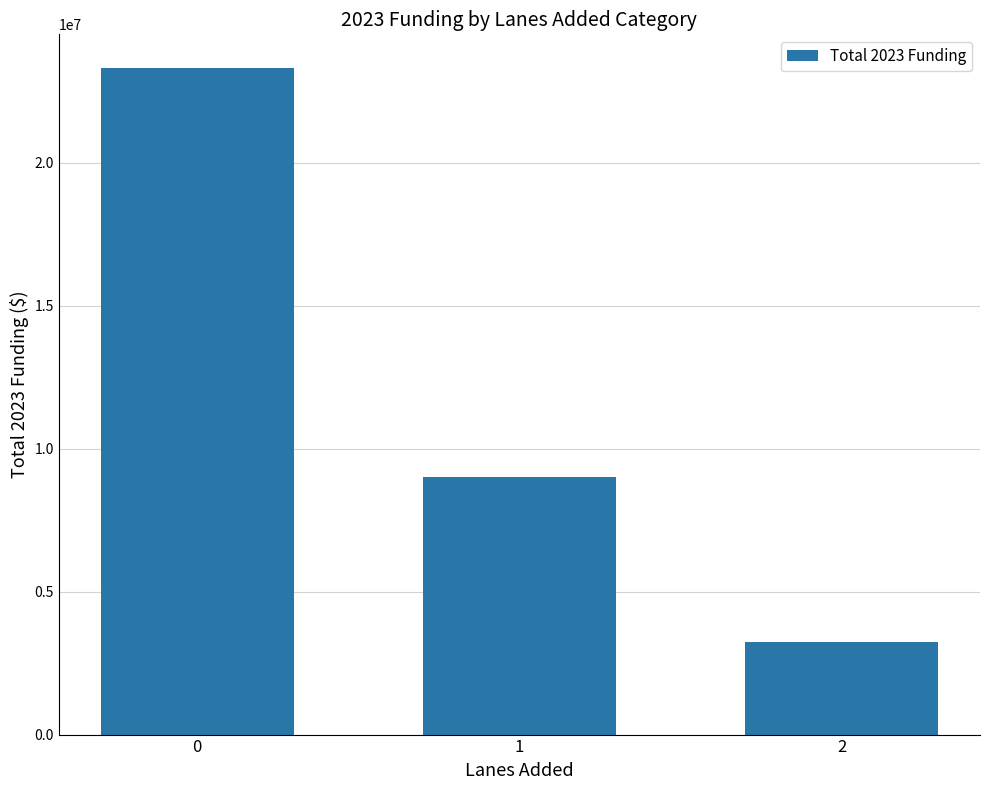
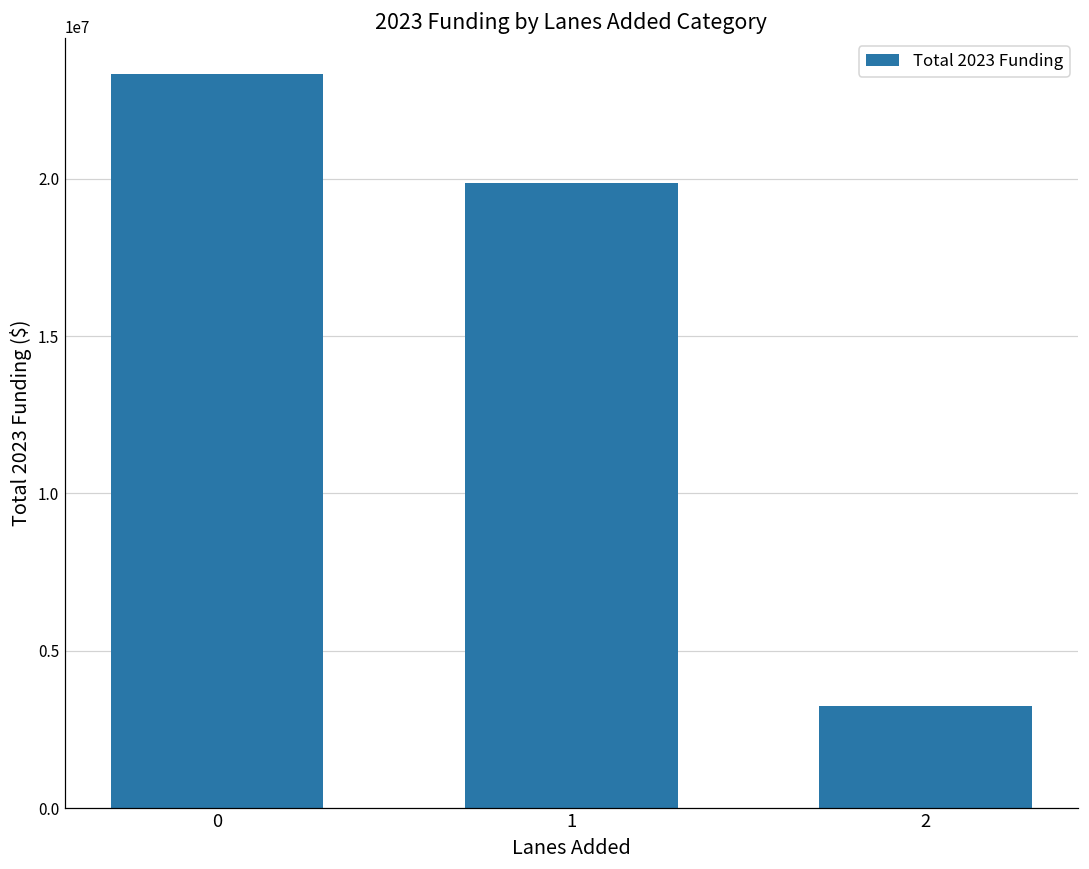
1: 9000000 -> 19900000
